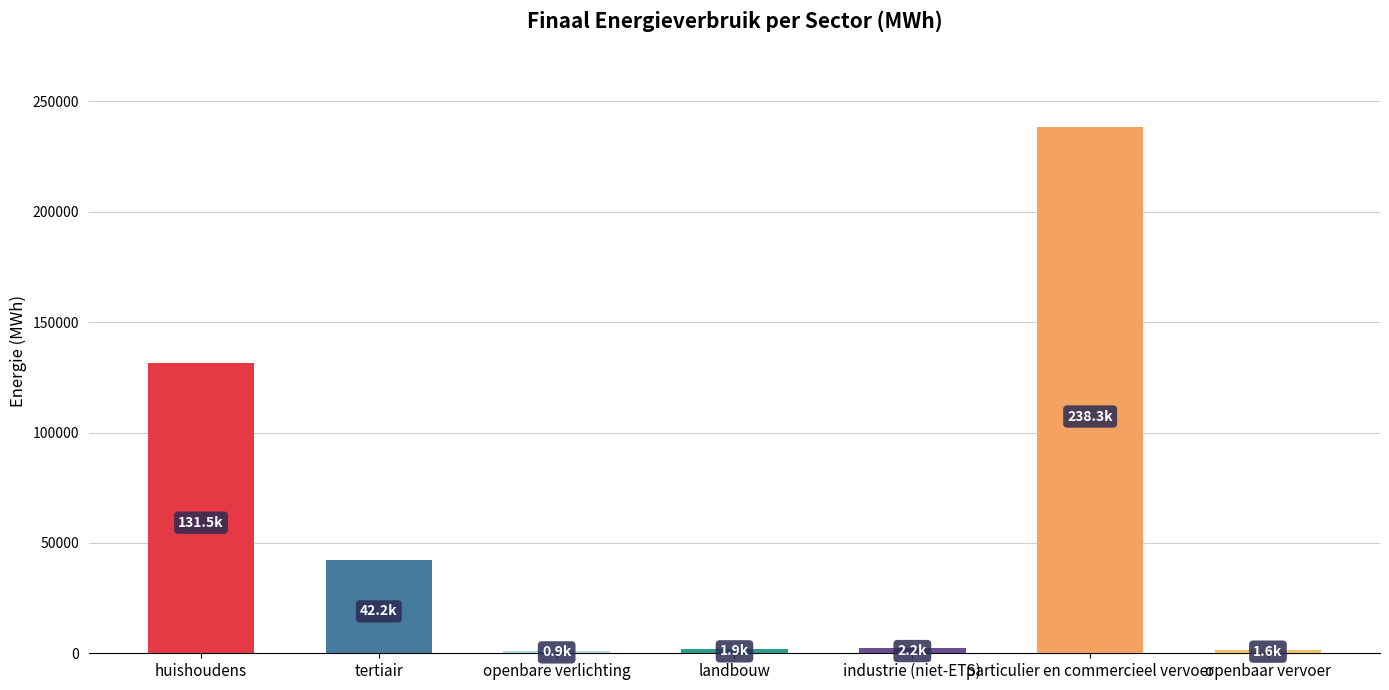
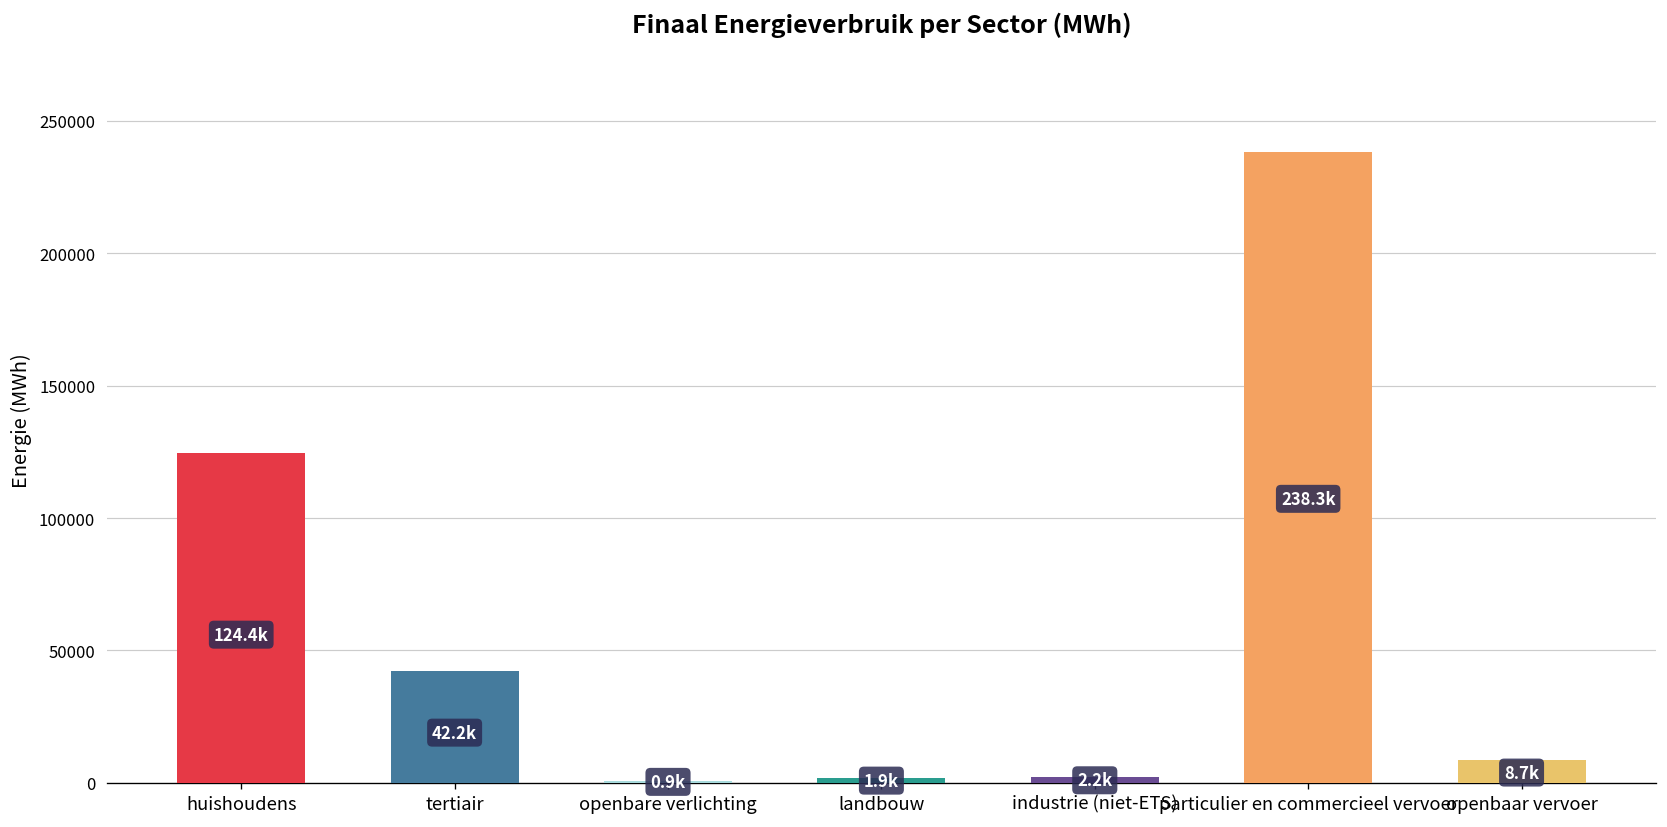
huishoudens: 131.5k -> 124.4k
openbaar vervoer: 1.6k -> 8.7k
